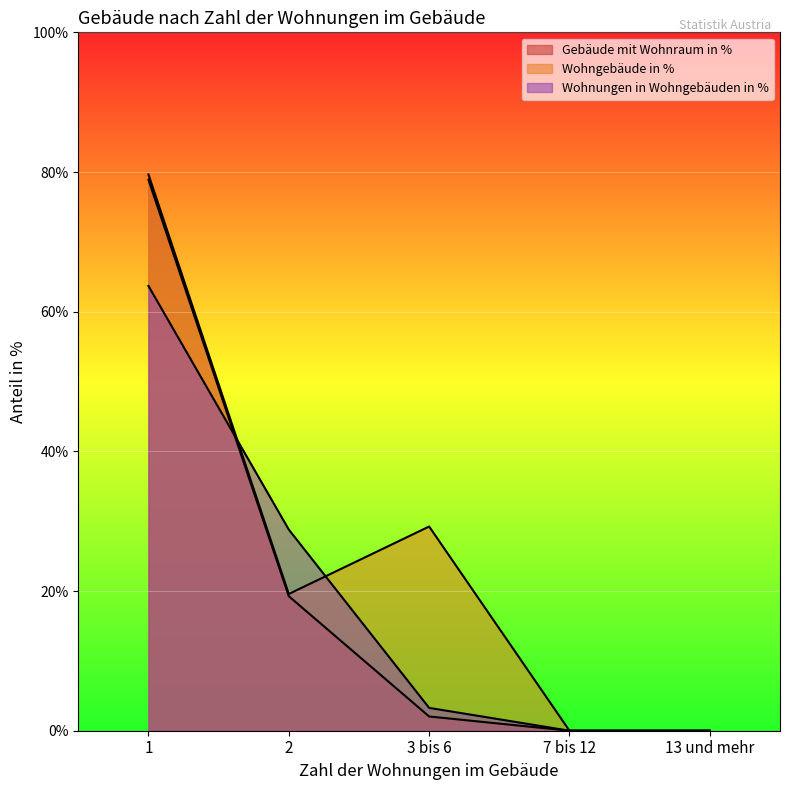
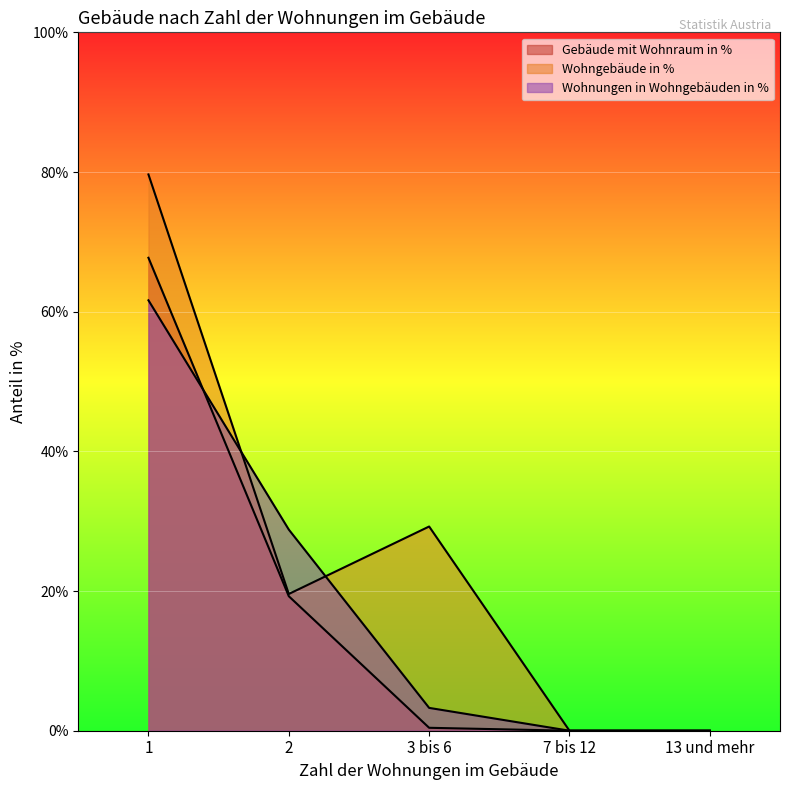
Gebäude mit Wohnraum in %, 1: 79% -> 68%
Wohnungen in Wohngebäuden in %, 1: 64% -> 62%
Gebäude mit Wohnraum in %, 3 bis 6: 2% -> 0%
